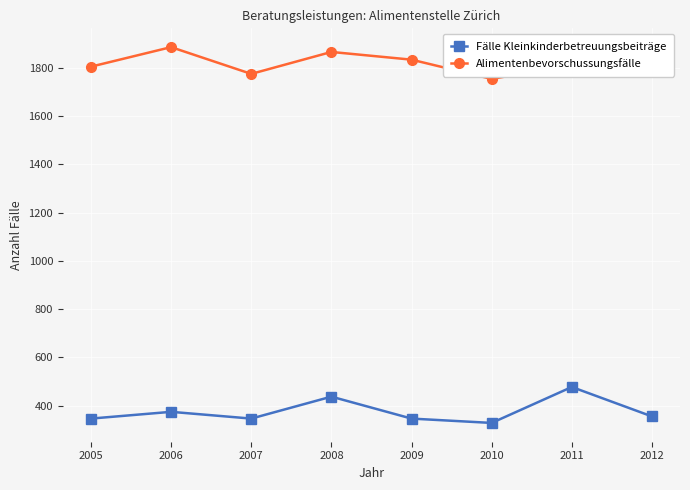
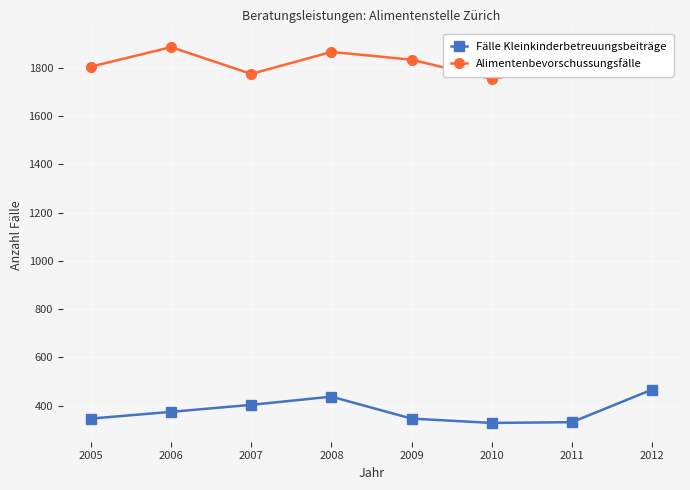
Fälle Kleinkinderbetreuungsbeiträge, 2007: 350 -> 400
Fälle Kleinkinderbetreuungsbeiträge, 2011: 480 -> 330
Fälle Kleinkinderbetreuungsbeiträge, 2012: 360 -> 470
